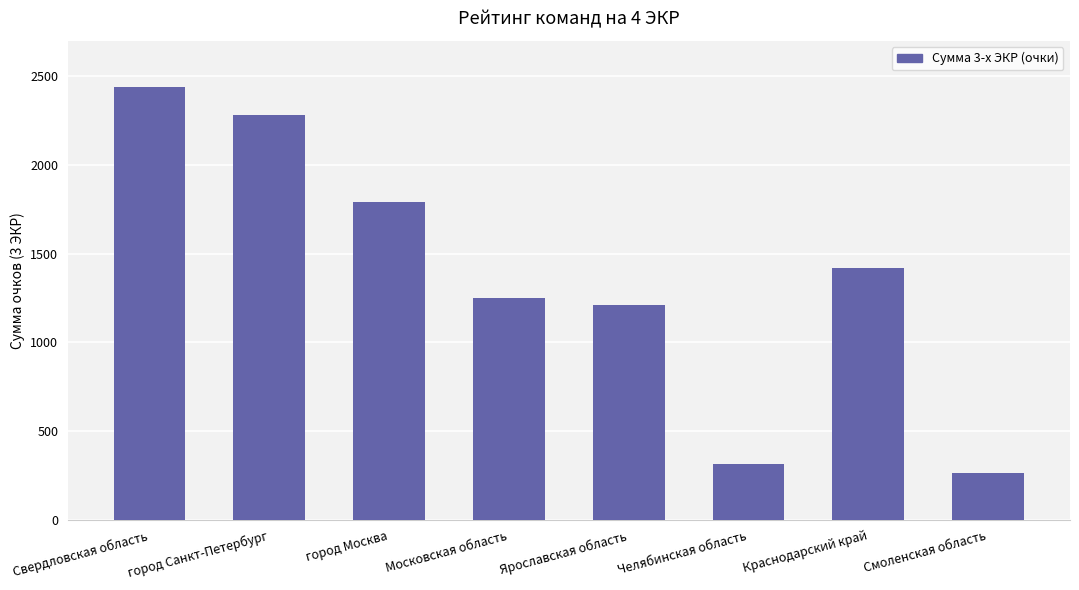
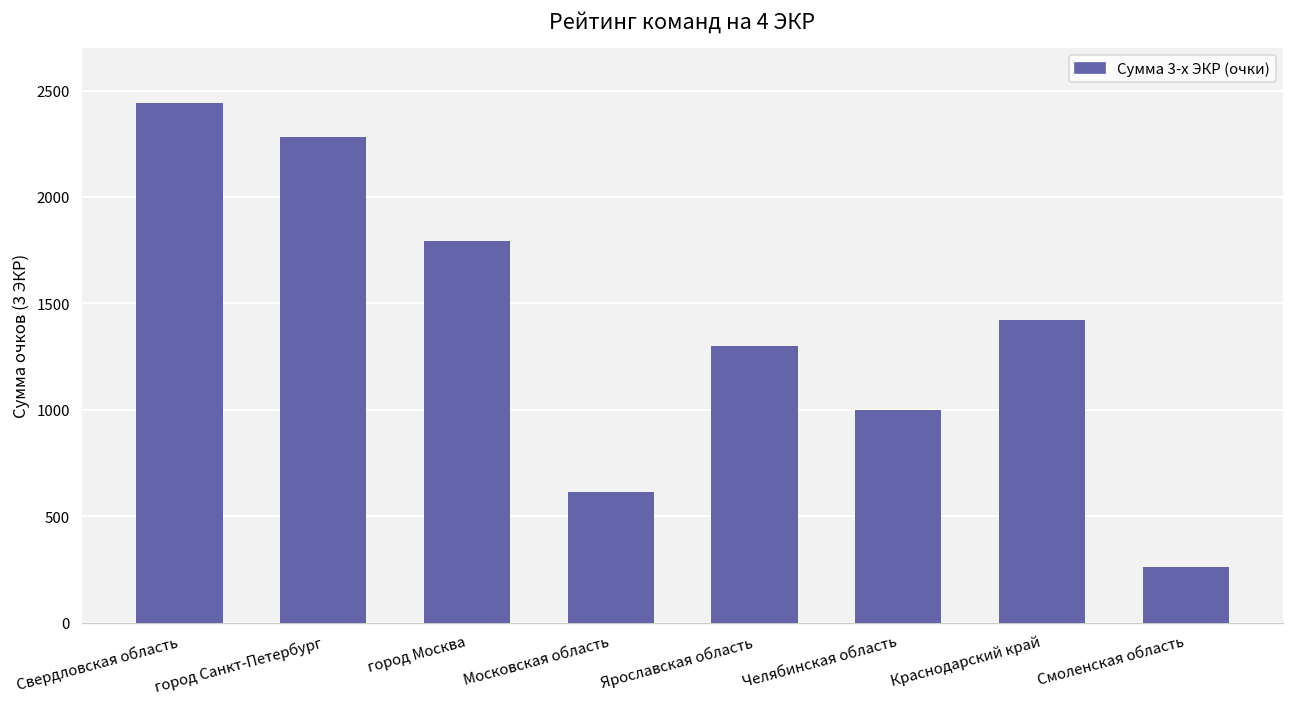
Московская область: 1250 -> 610
Ярославская область: 1210 -> 1300
Челябинская область: 310 -> 1000
